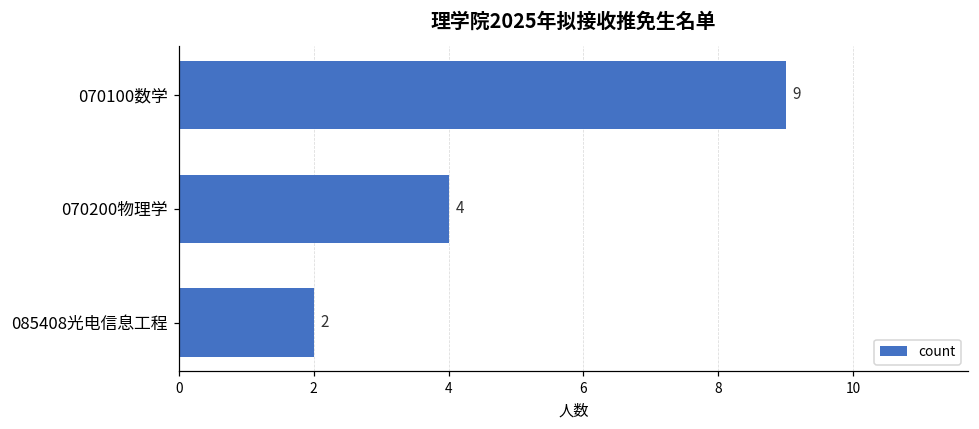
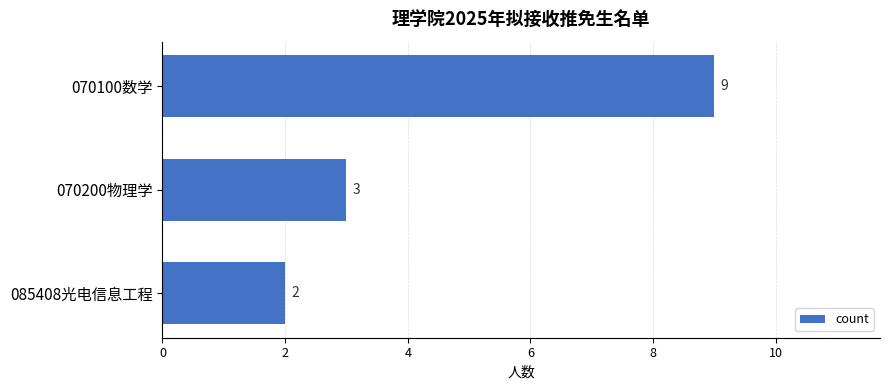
070200物理学: 4 -> 3
